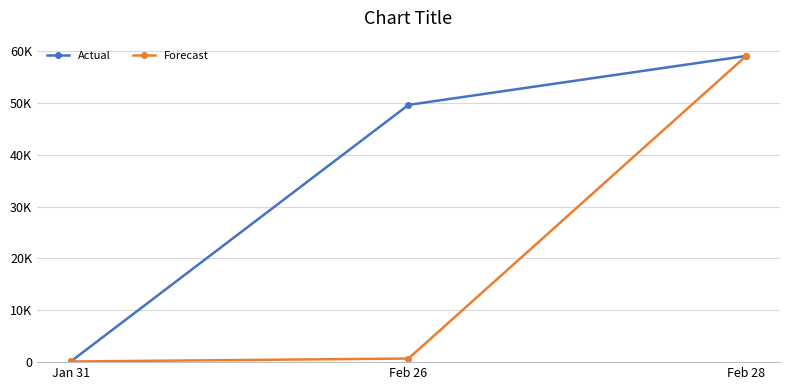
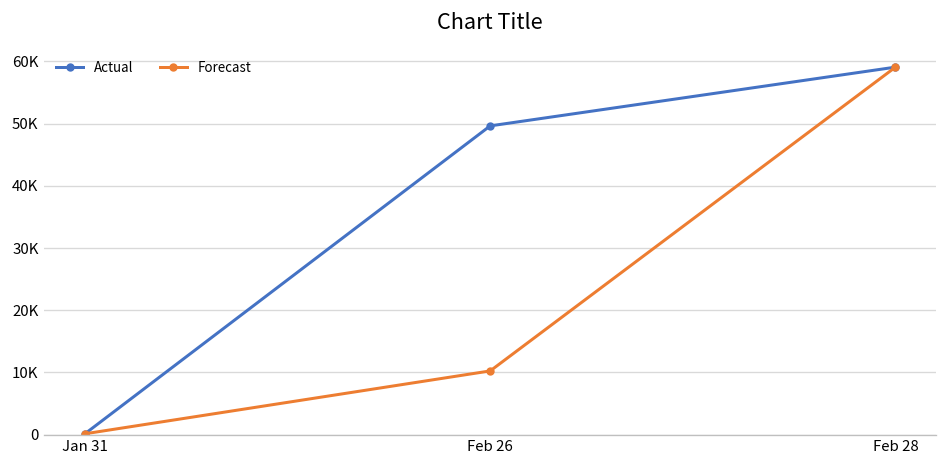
Forecast, Feb 26: 1000 -> 10000
